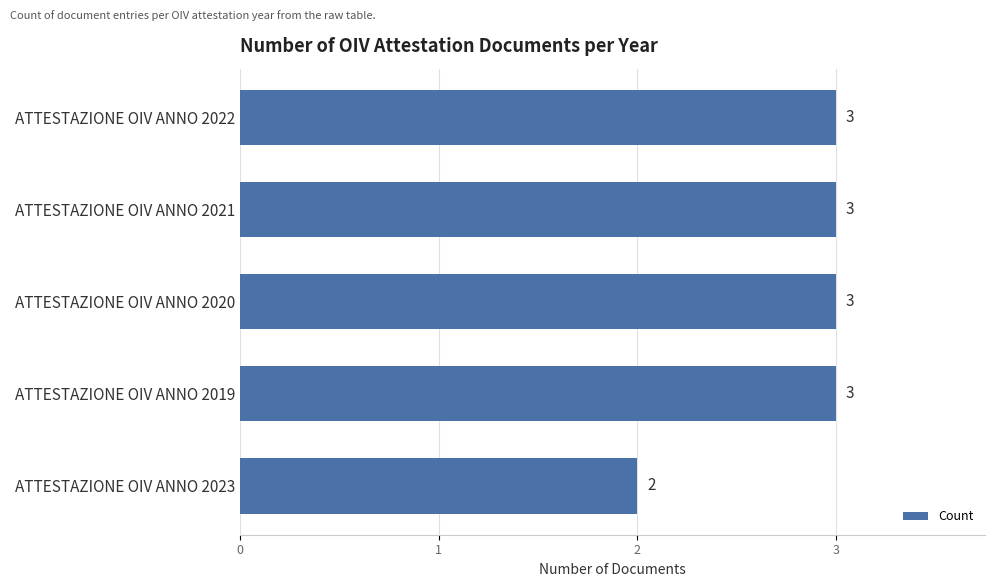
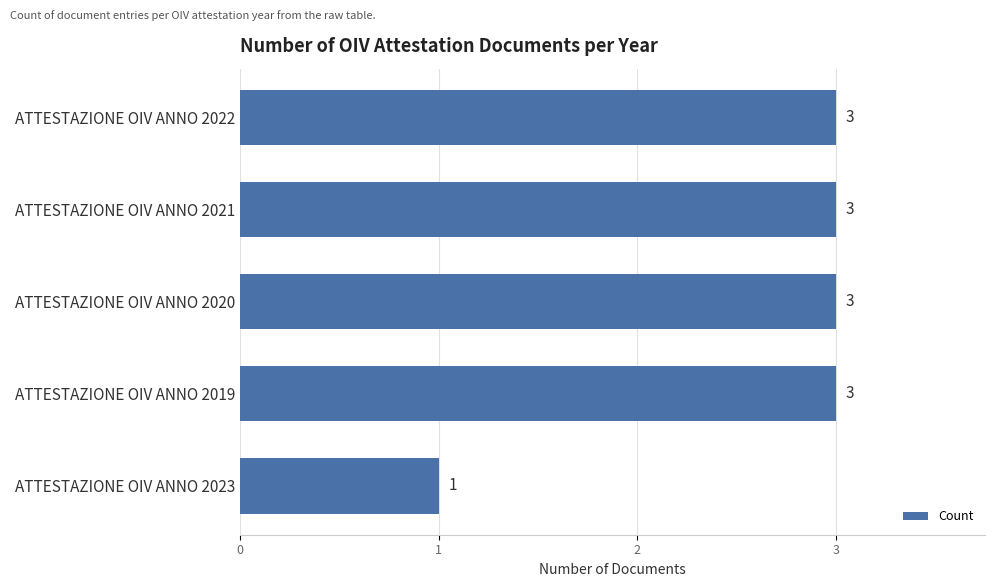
ATTESTAZIONE OIV ANNO 2023: 2 -> 1
